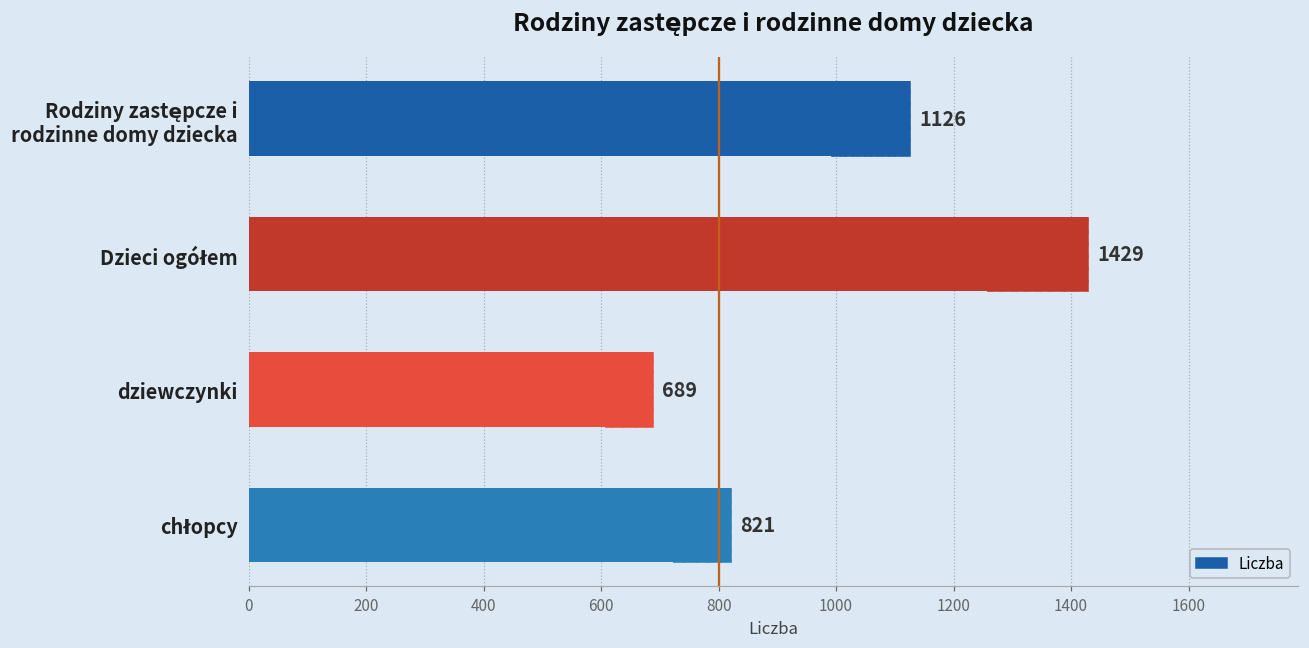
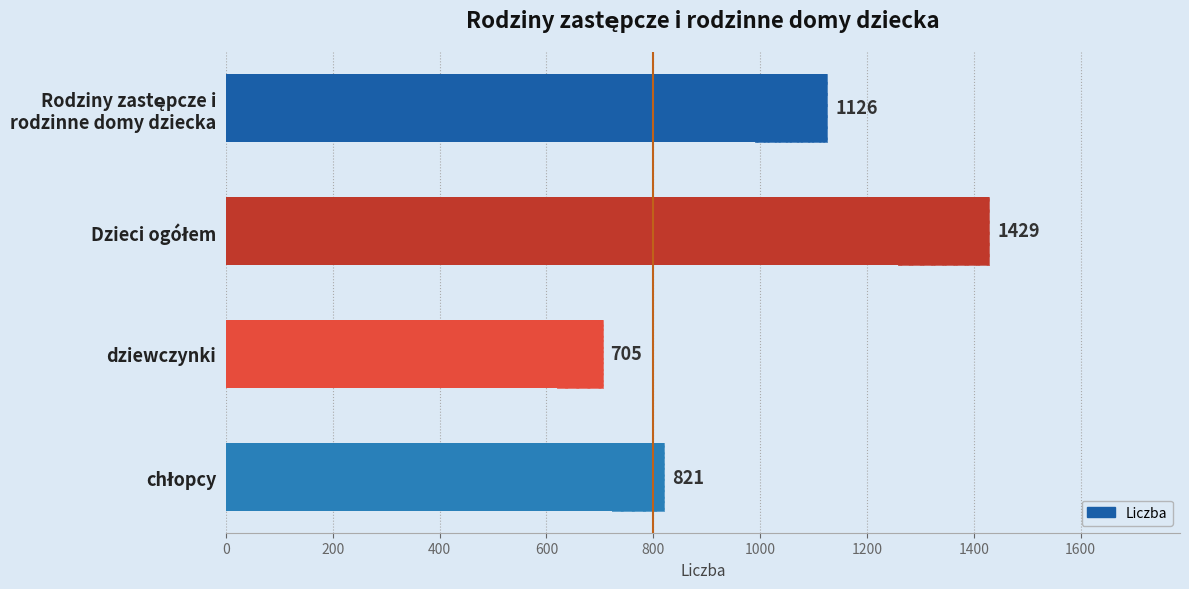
Liczba, dziewczynki: 689 -> 705
